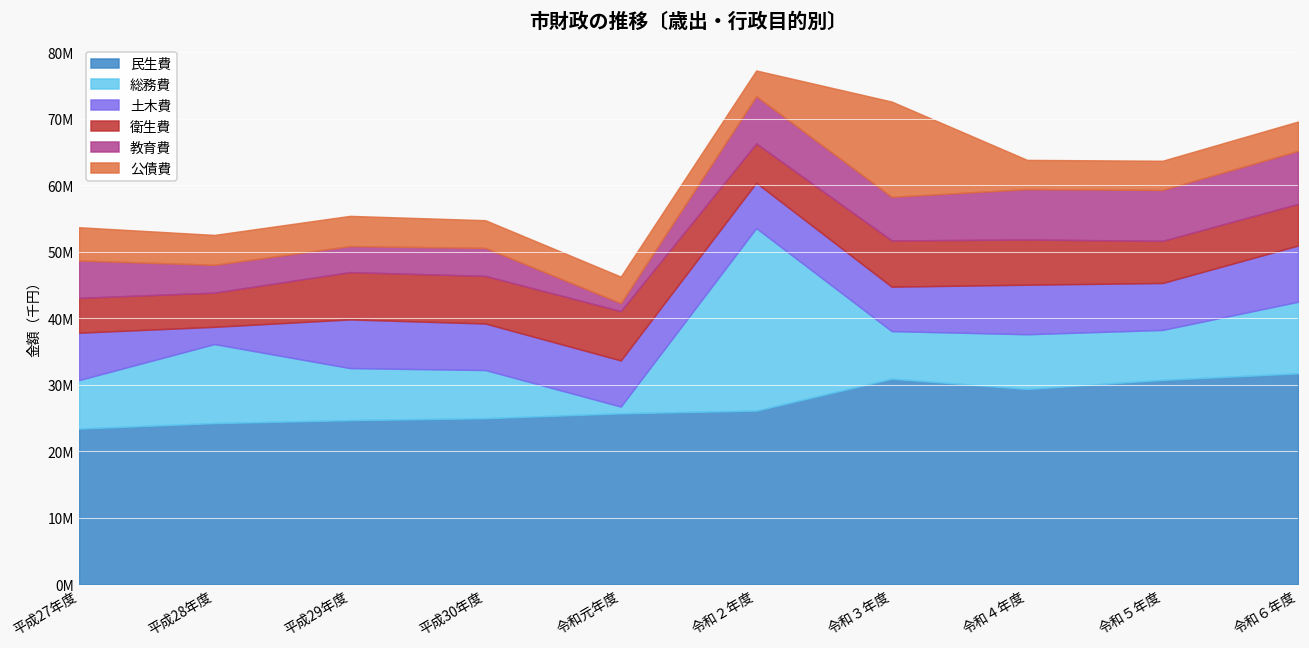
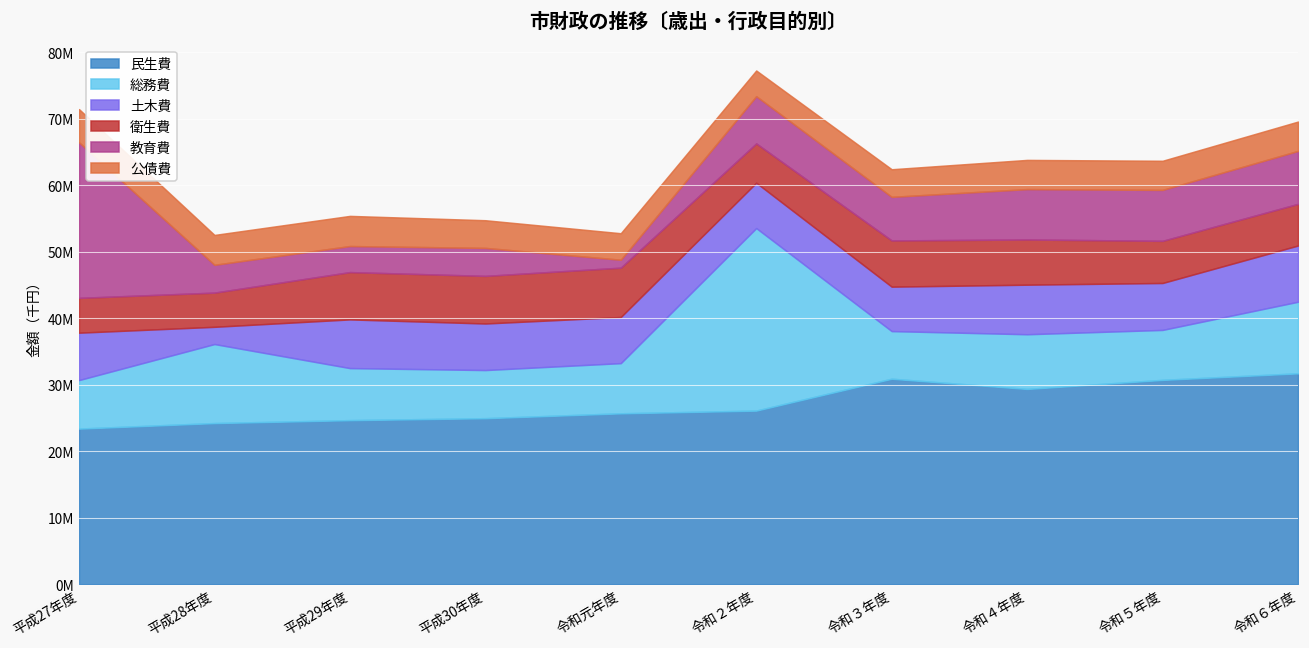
教育費, 平成27年度: 6000000 -> 23000000
総務費, 令和元年度: 1000000 -> 8000000
公債費, 令和３年度: 14000000 -> 4000000
